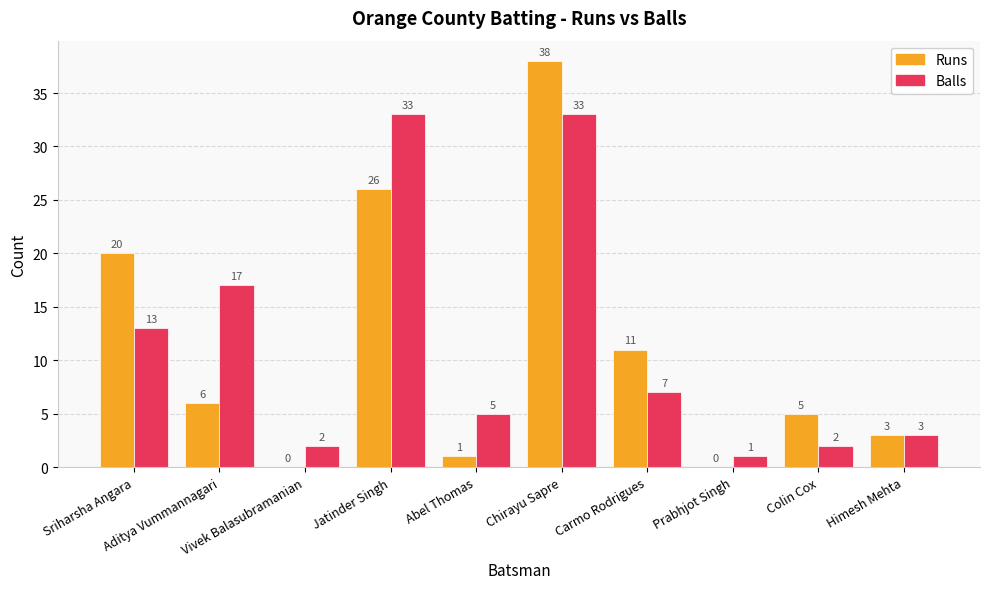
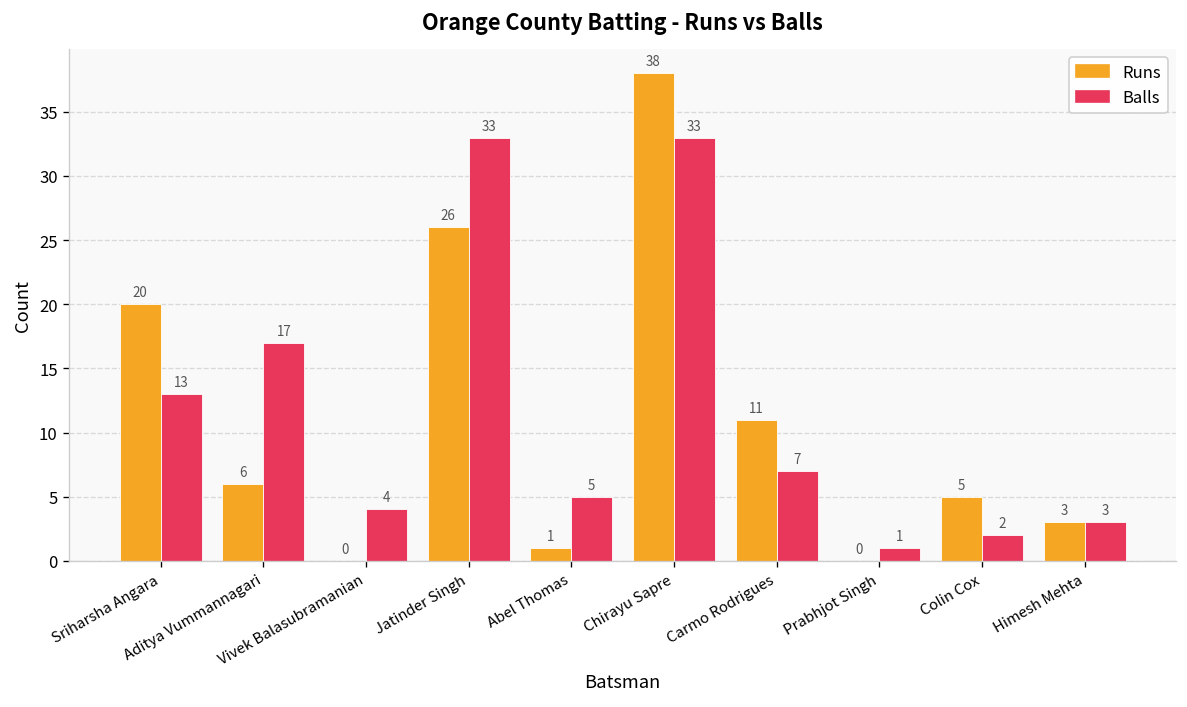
Balls, Vivek Balasubramanian: 2 -> 4
